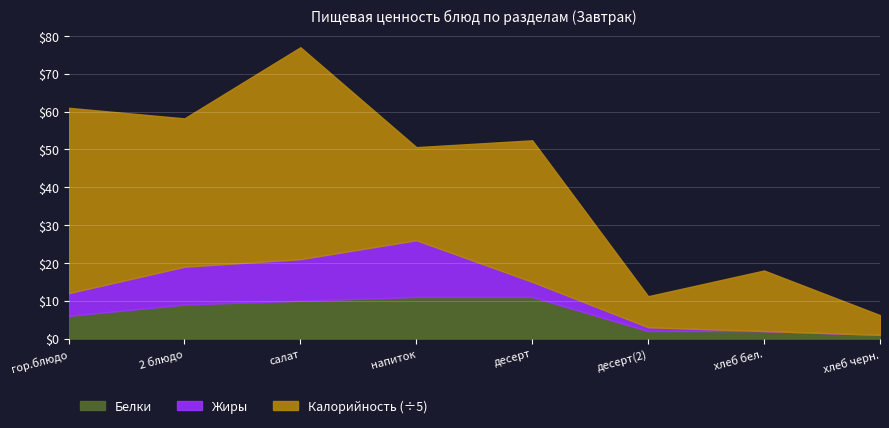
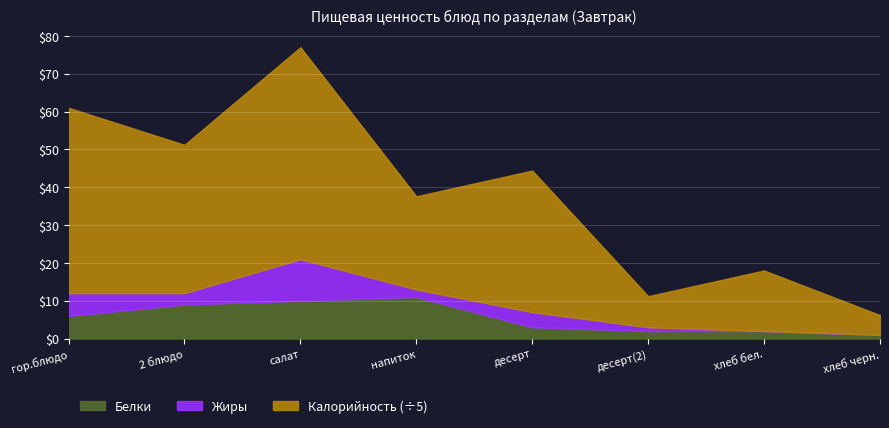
Жиры, 2 блюдо: $10 -> $3
Жиры, напиток: $15 -> $2
Белки, десерт: $11 -> $3
